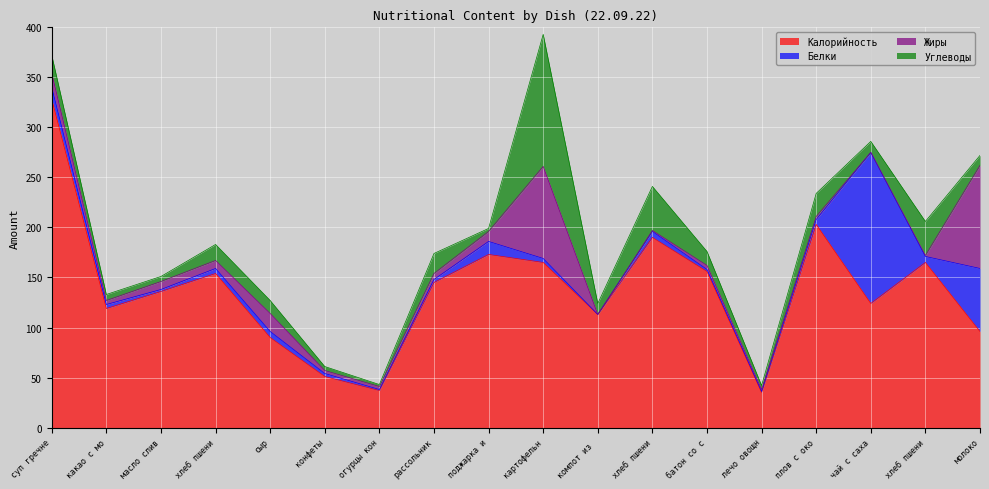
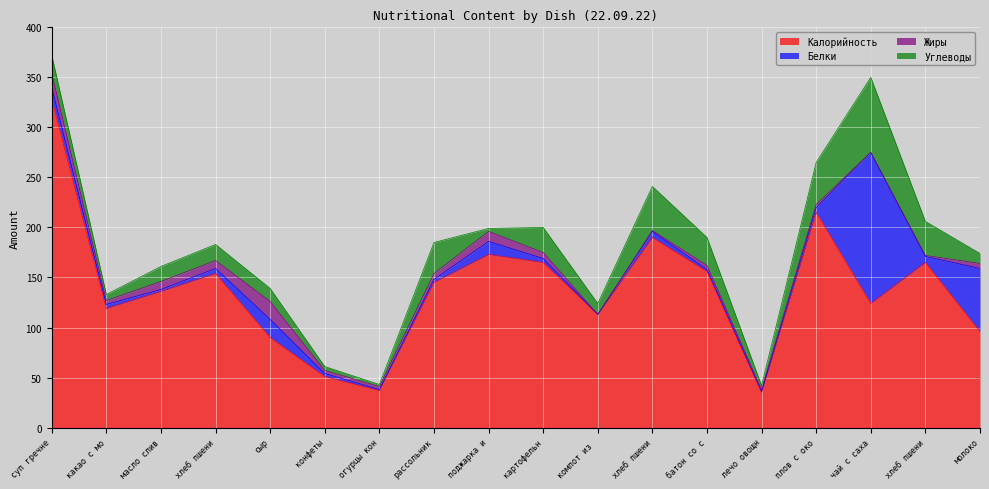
Углеводы, масло слив: 5 -> 15
Белки, сыр: 6 -> 18
Углеводы, рассольник: 20 -> 31
Жиры, картофельн: 92 -> 6
Углеводы, картофельн: 132 -> 25
Углеводы, батон со с: 14 -> 28
Калорийность, плов с око: 203 -> 215
Углеводы, плов с око: 23 -> 42
Углеводы, чай с саха: 11 -> 75
Жиры, молоко: 103 -> 5
